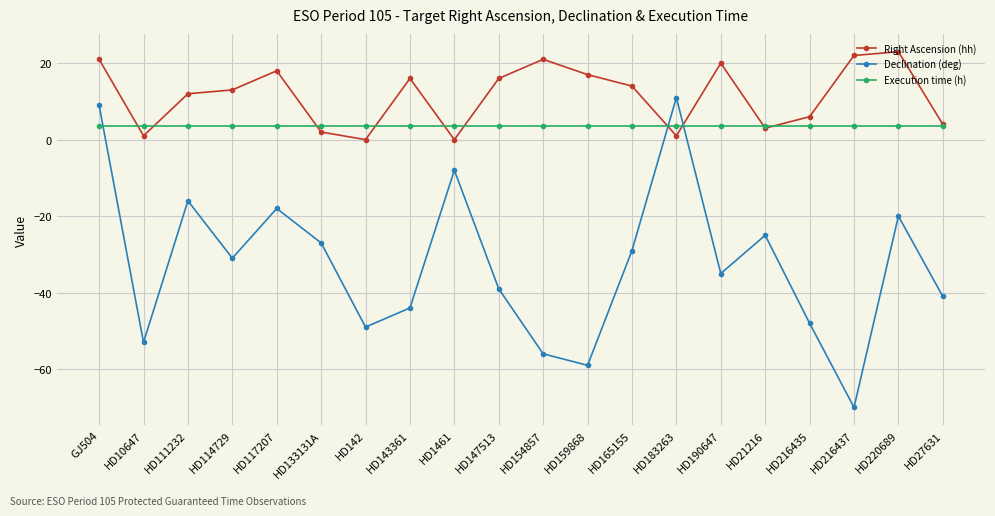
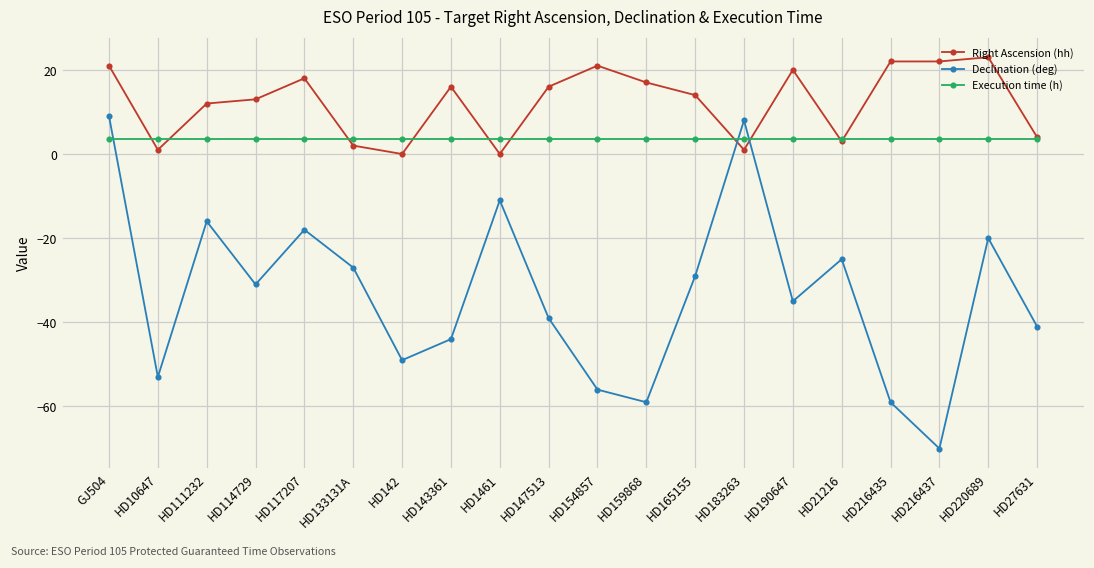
Declination (deg), HD1461: -8 -> -11
Declination (deg), HD183263: 11 -> 8
Right Ascension (hh), HD216435: 6 -> 22
Declination (deg), HD216435: -48 -> -59
